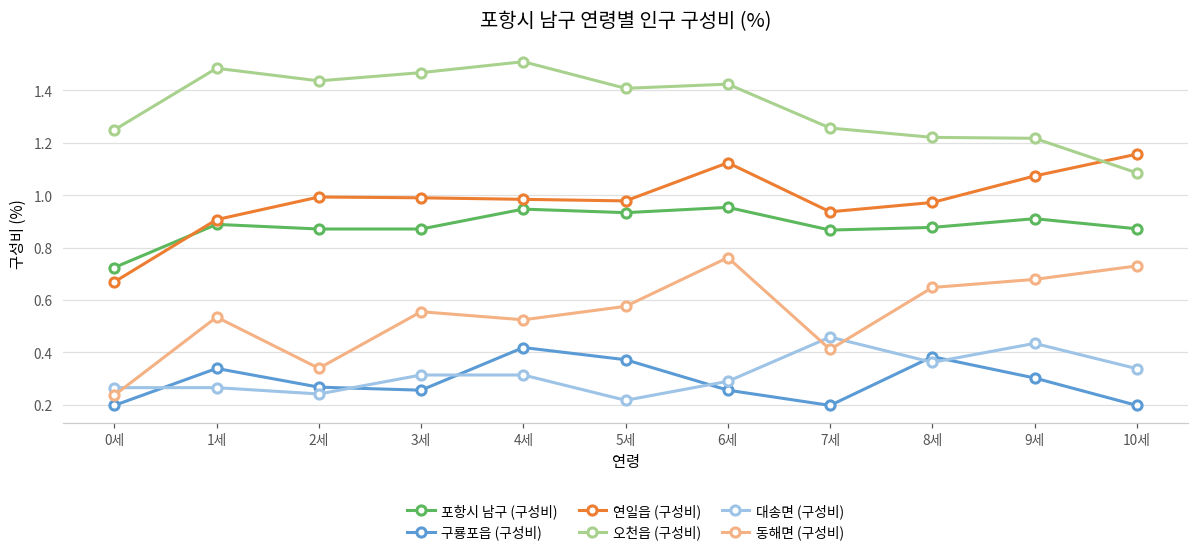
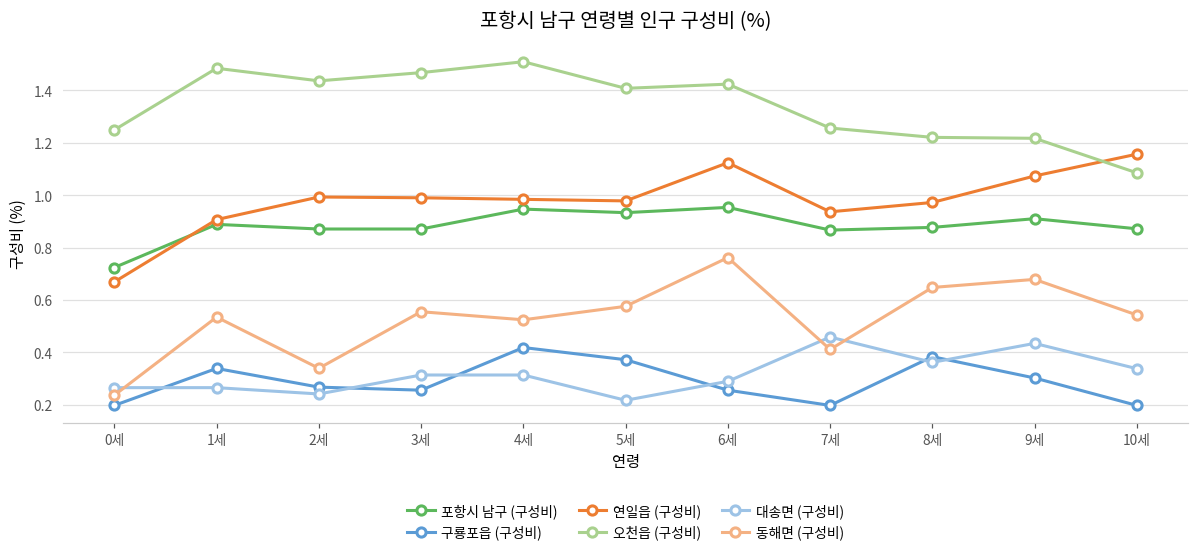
동해면 (구성비), 10세: 0.73 -> 0.54
